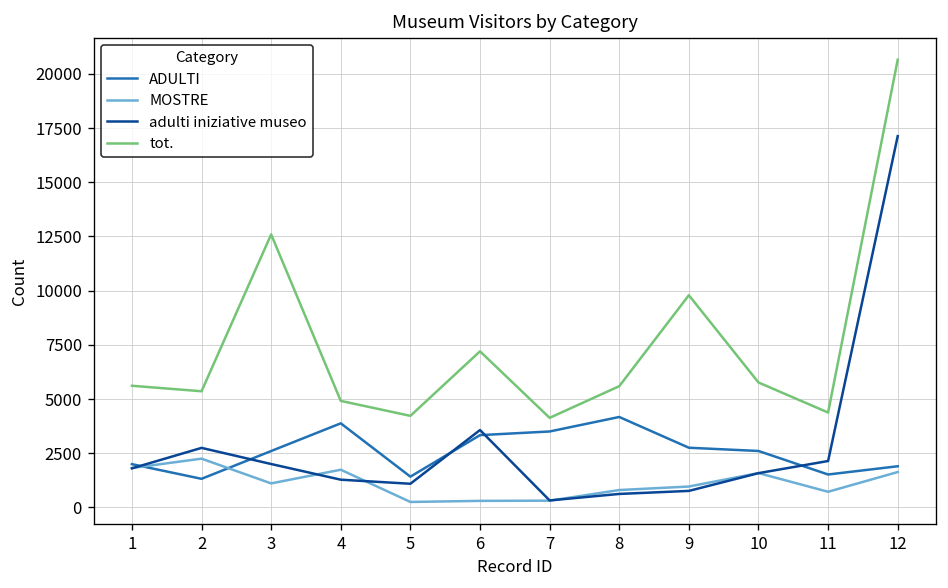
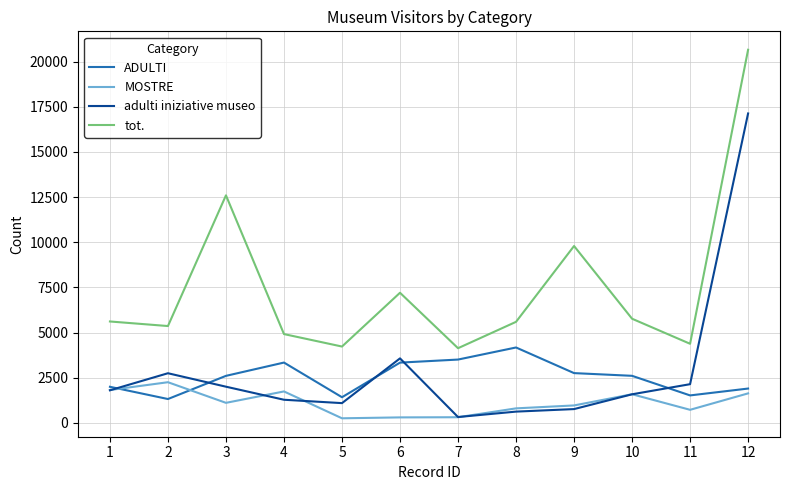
ADULTI, 4: 3900 -> 3300
